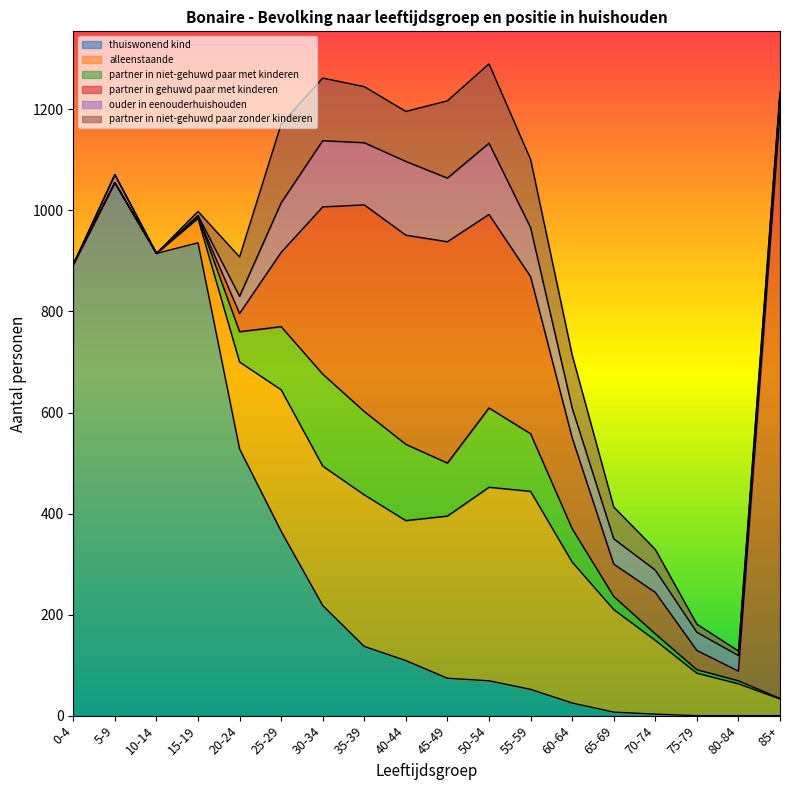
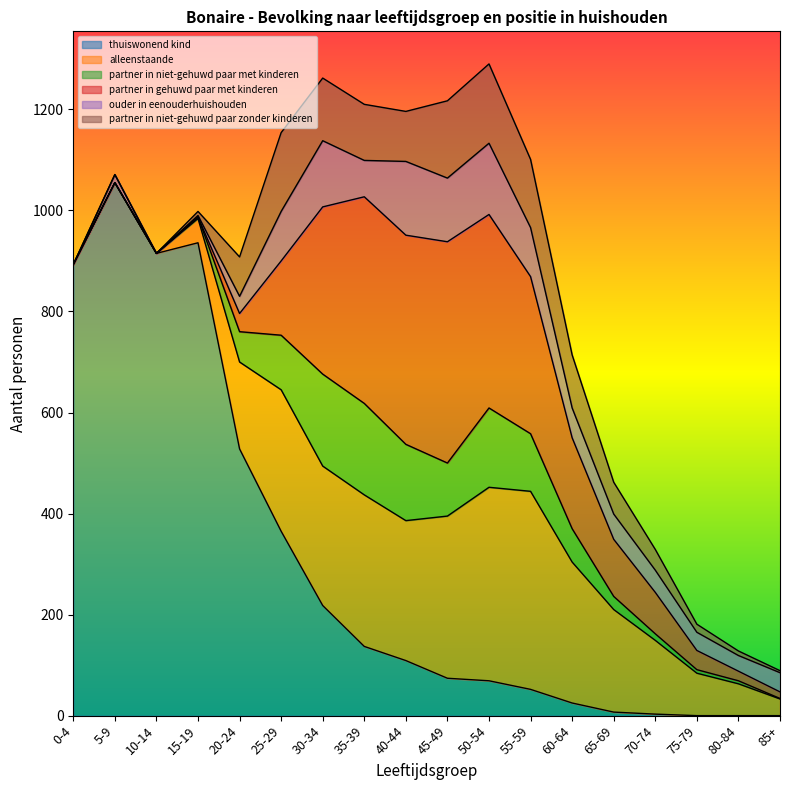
partner in niet-gehuwd paar met kinderen, 25-29: 130 -> 110
partner in niet-gehuwd paar met kinderen, 35-39: 170 -> 180
ouder in eenouderhuishouden, 35-39: 120 -> 70
partner in gehuwd paar met kinderen, 65-69: 60 -> 110
partner in gehuwd paar met kinderen, 85+: 1160 -> 10
